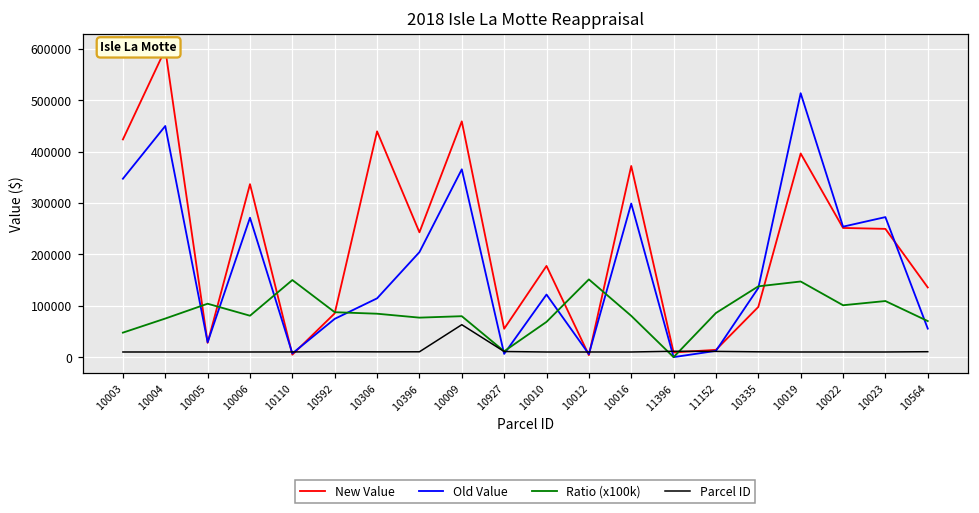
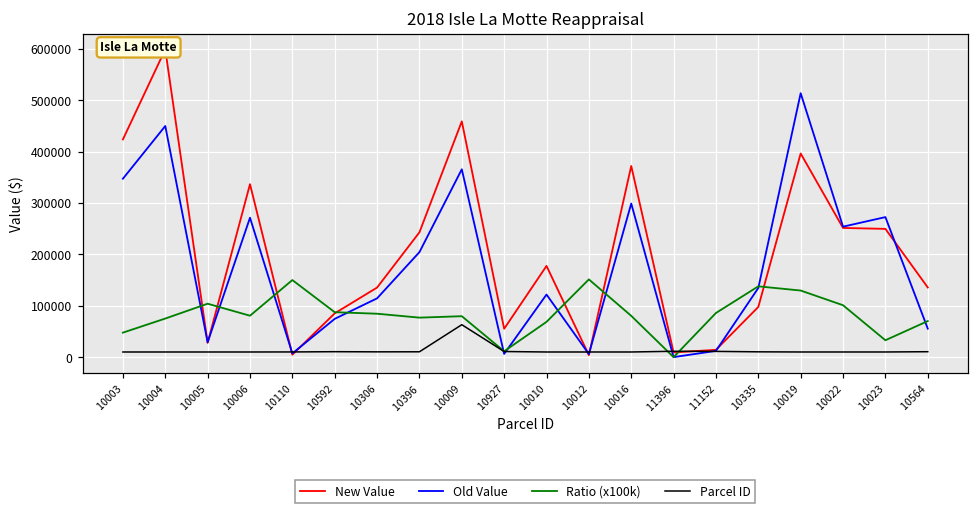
New Value, 10306: 440000 -> 140000
Ratio (x100k), 10019: 150000 -> 130000
Ratio (x100k), 10023: 110000 -> 30000
